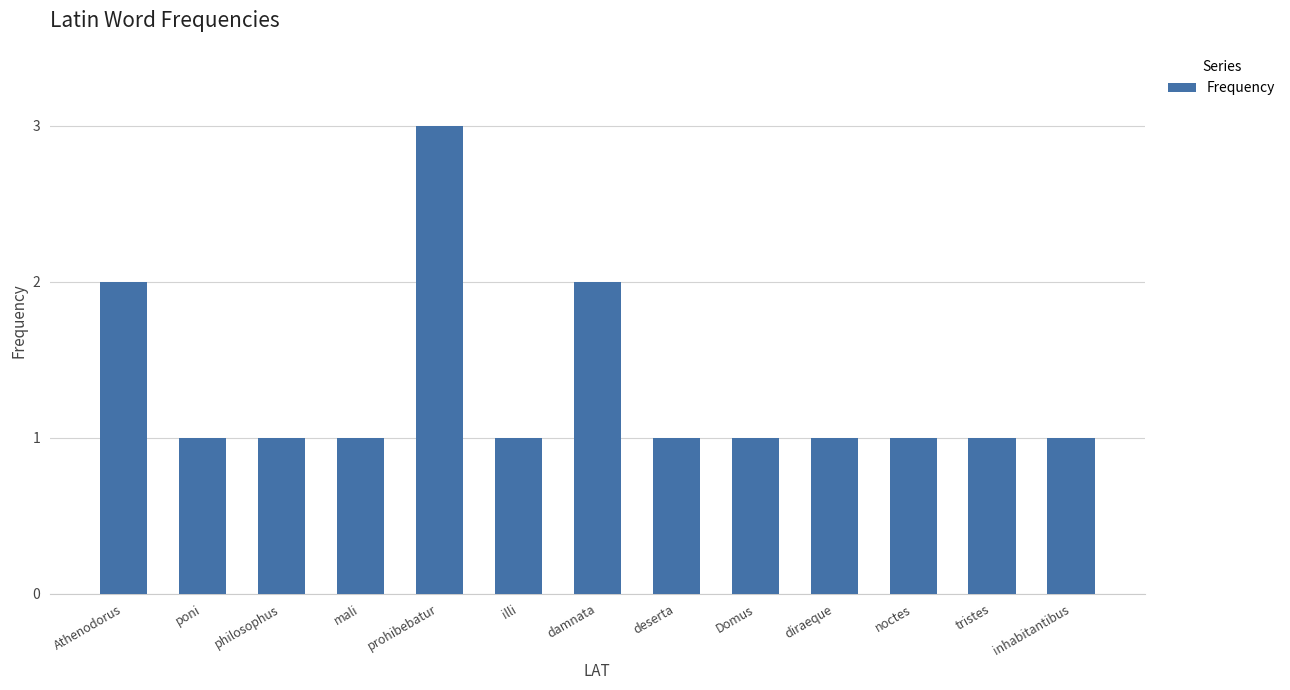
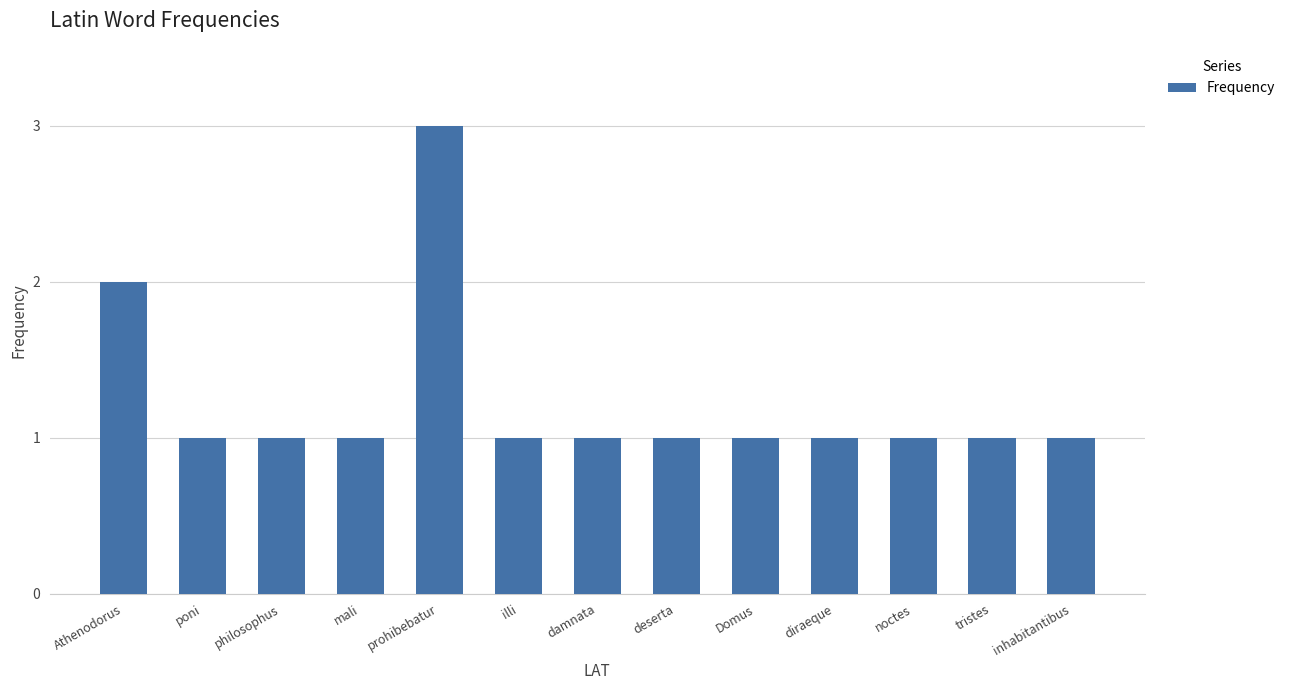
damnata: 2 -> 1
